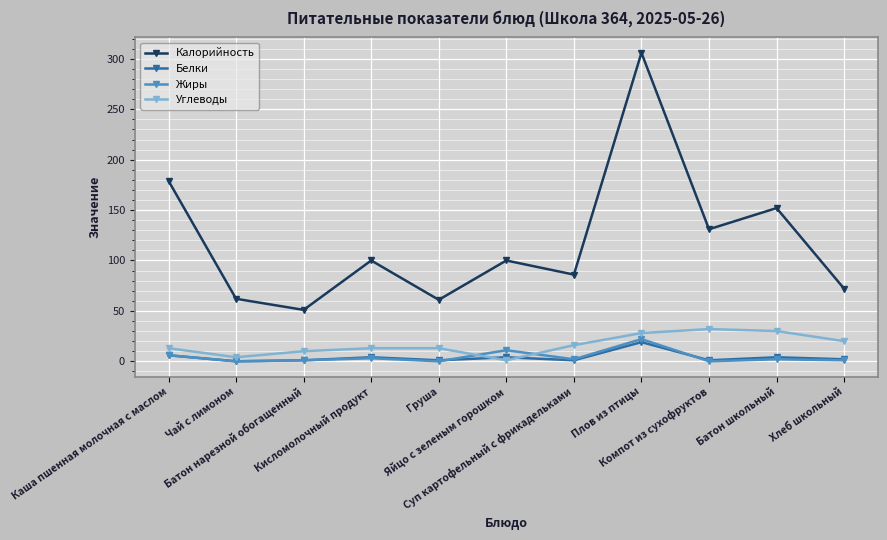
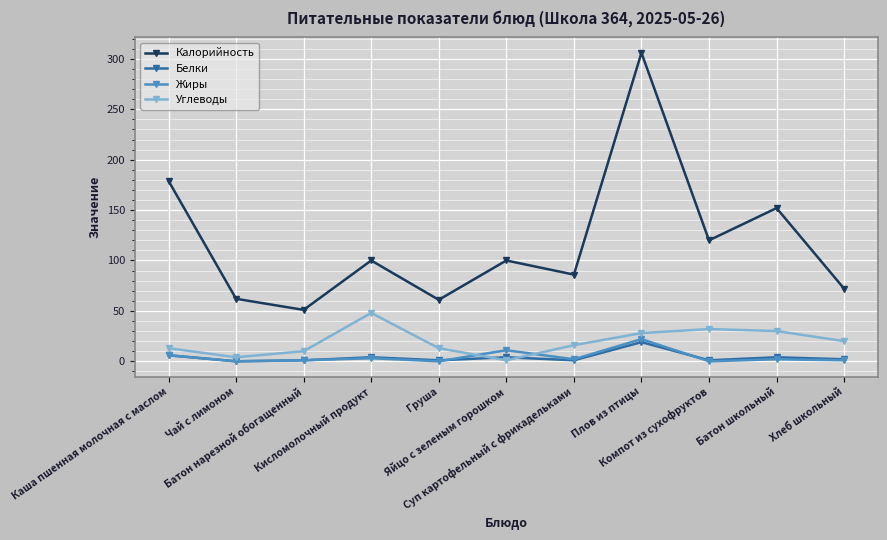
Углеводы, Кисломолочный продукт: 13 -> 48
Калорийность, Компот из сухофруктов: 131 -> 120
